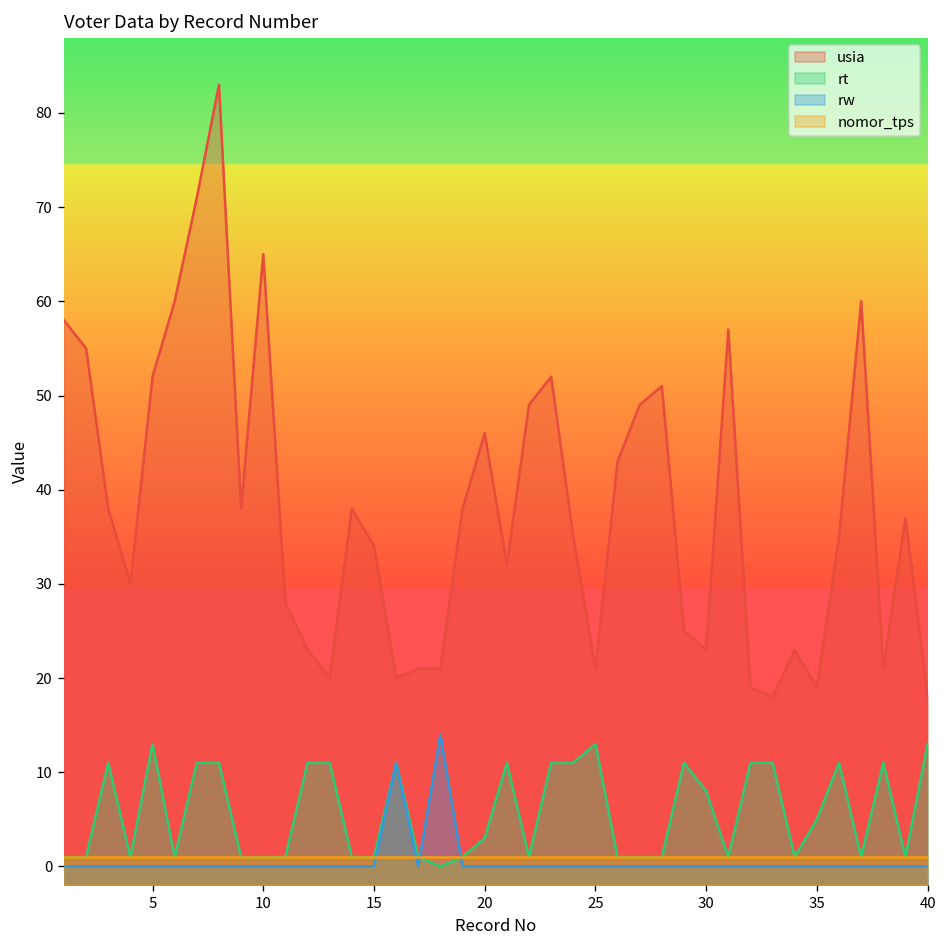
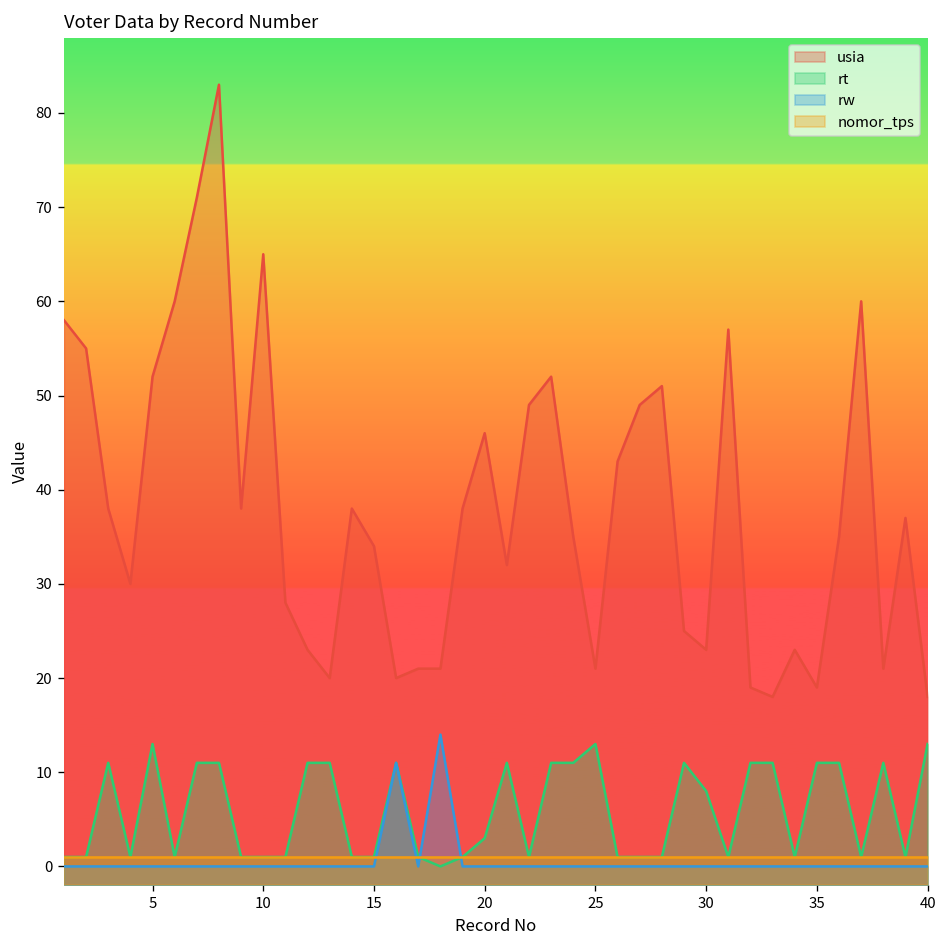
rt, 35: 5 -> 11
